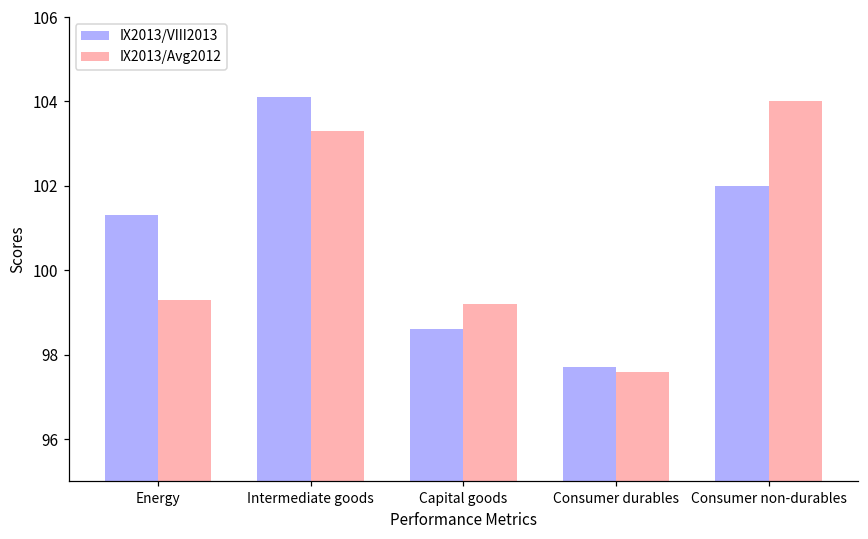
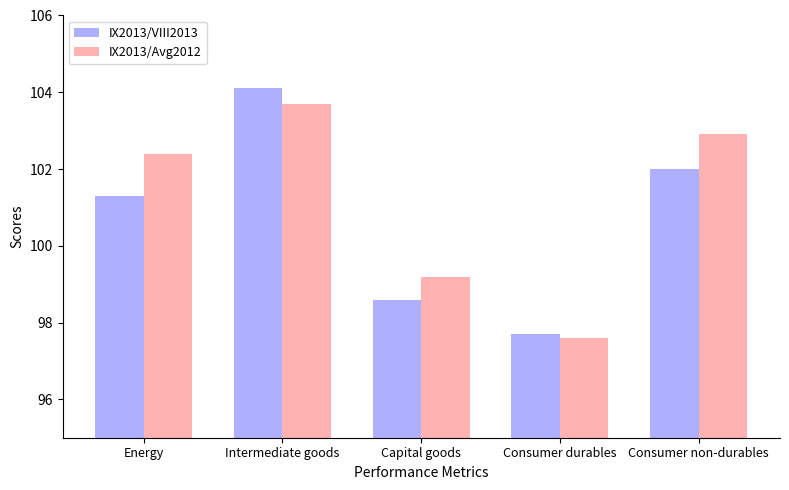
IX2013/Avg2012, Energy: 99.3 -> 102.4
IX2013/Avg2012, Intermediate goods: 103.3 -> 103.7
IX2013/Avg2012, Consumer non-durables: 104.0 -> 102.9
